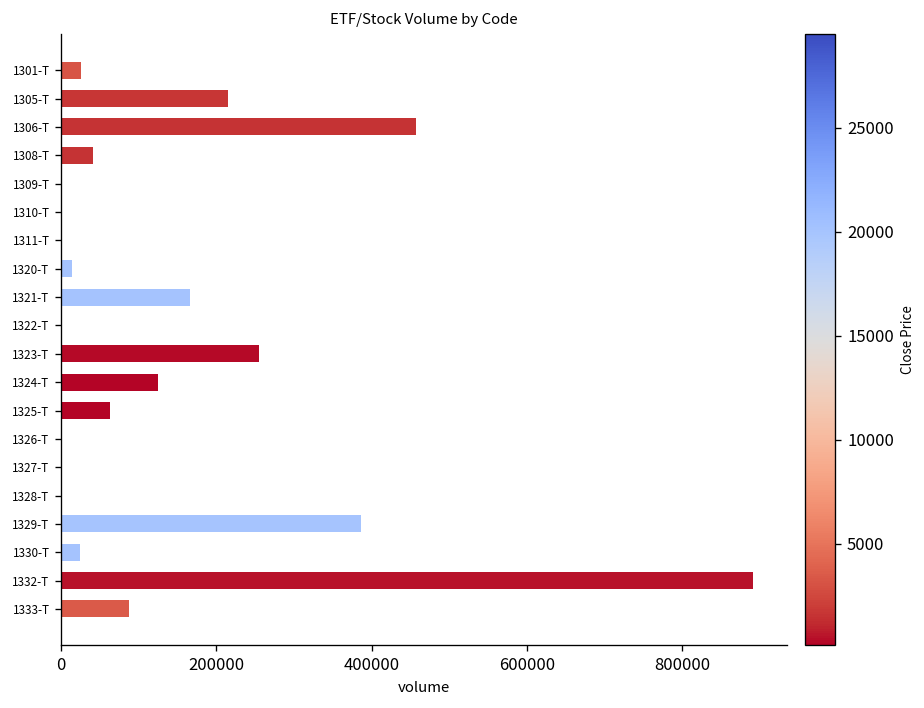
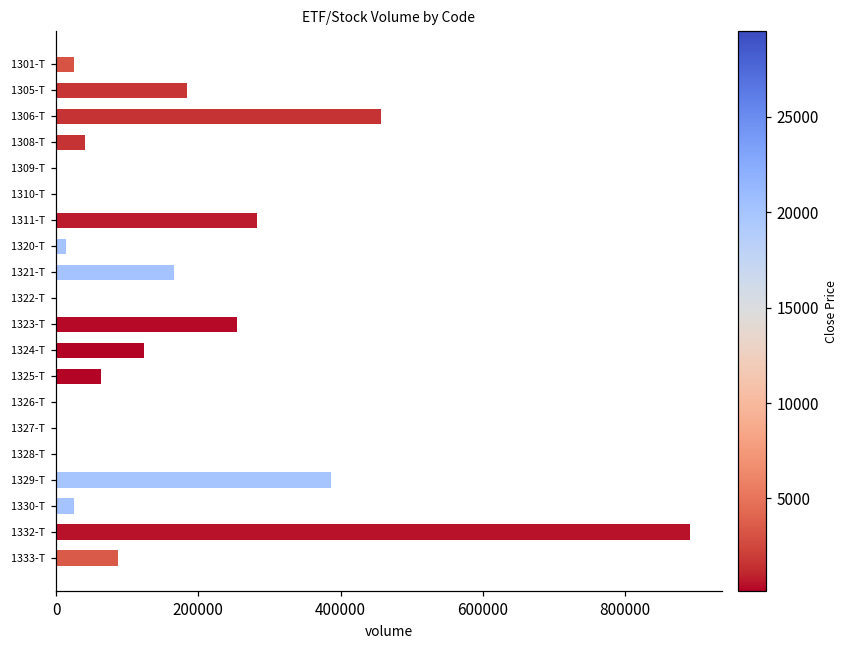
1305-T: 210000 -> 180000
1311-T: 0 -> 280000
